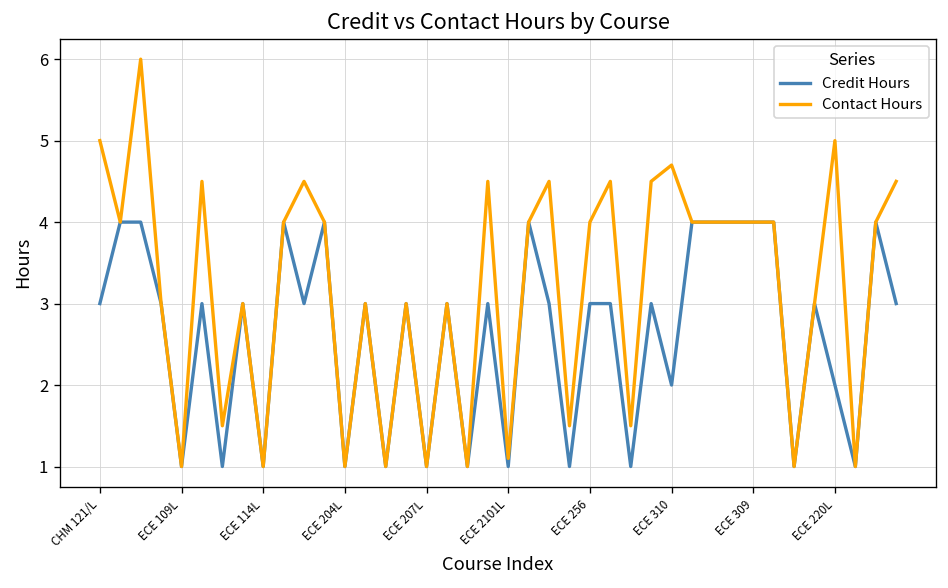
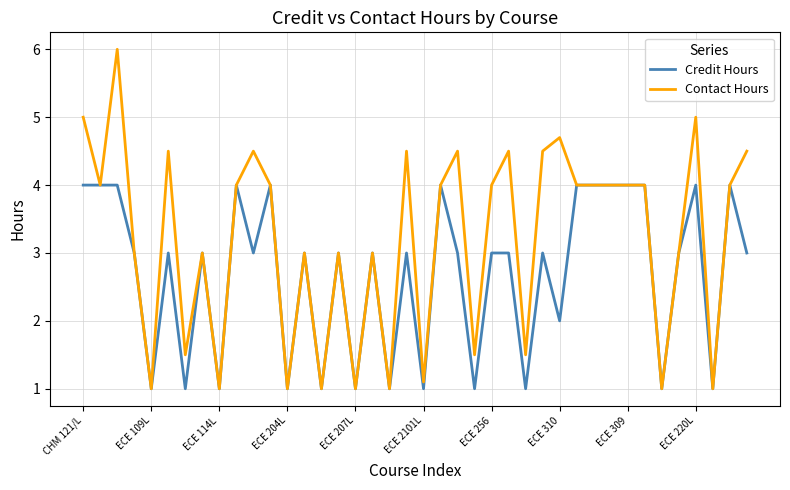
Credit Hours, CHM 121/L: 3 -> 4
Credit Hours, ECE 220L: 2 -> 4
